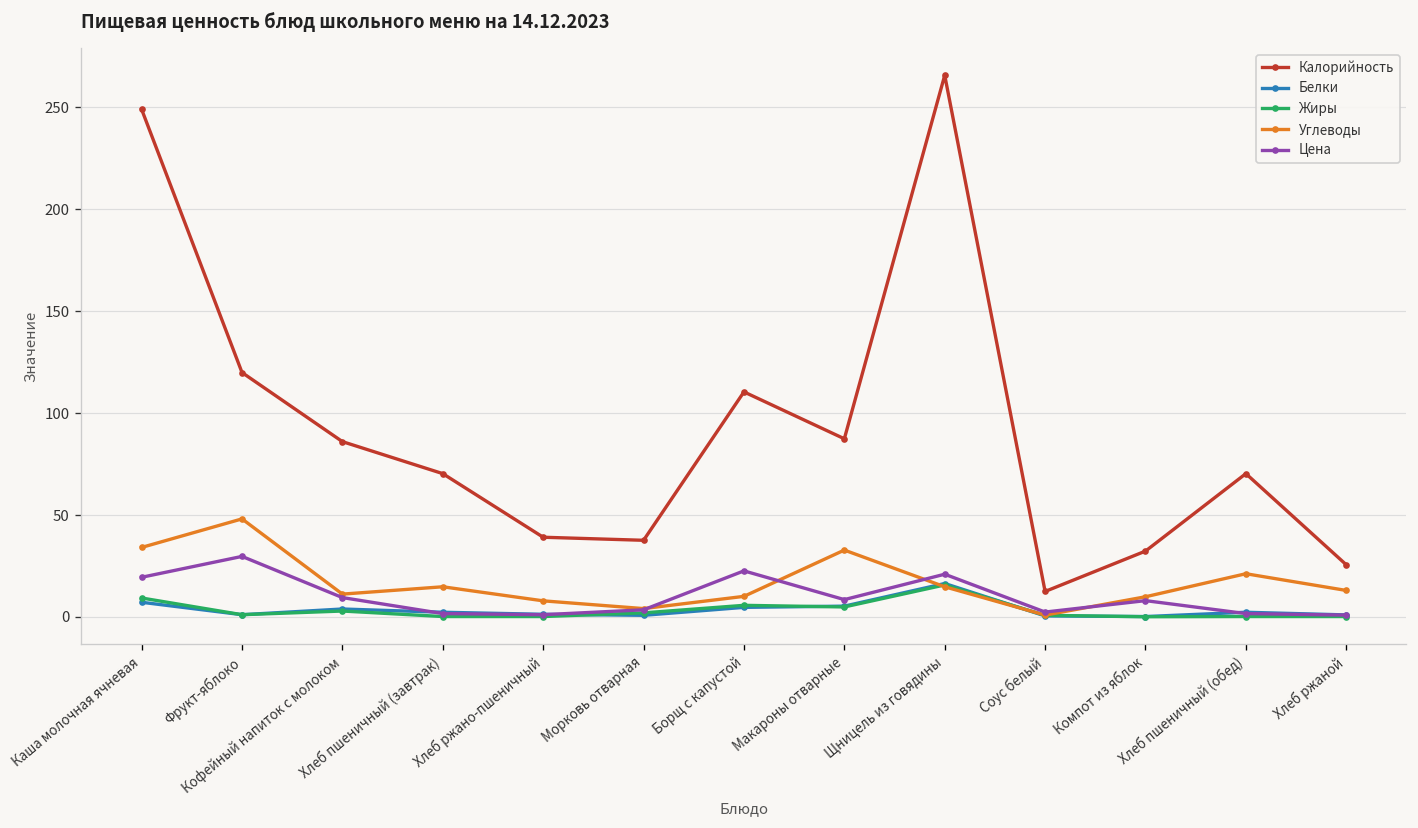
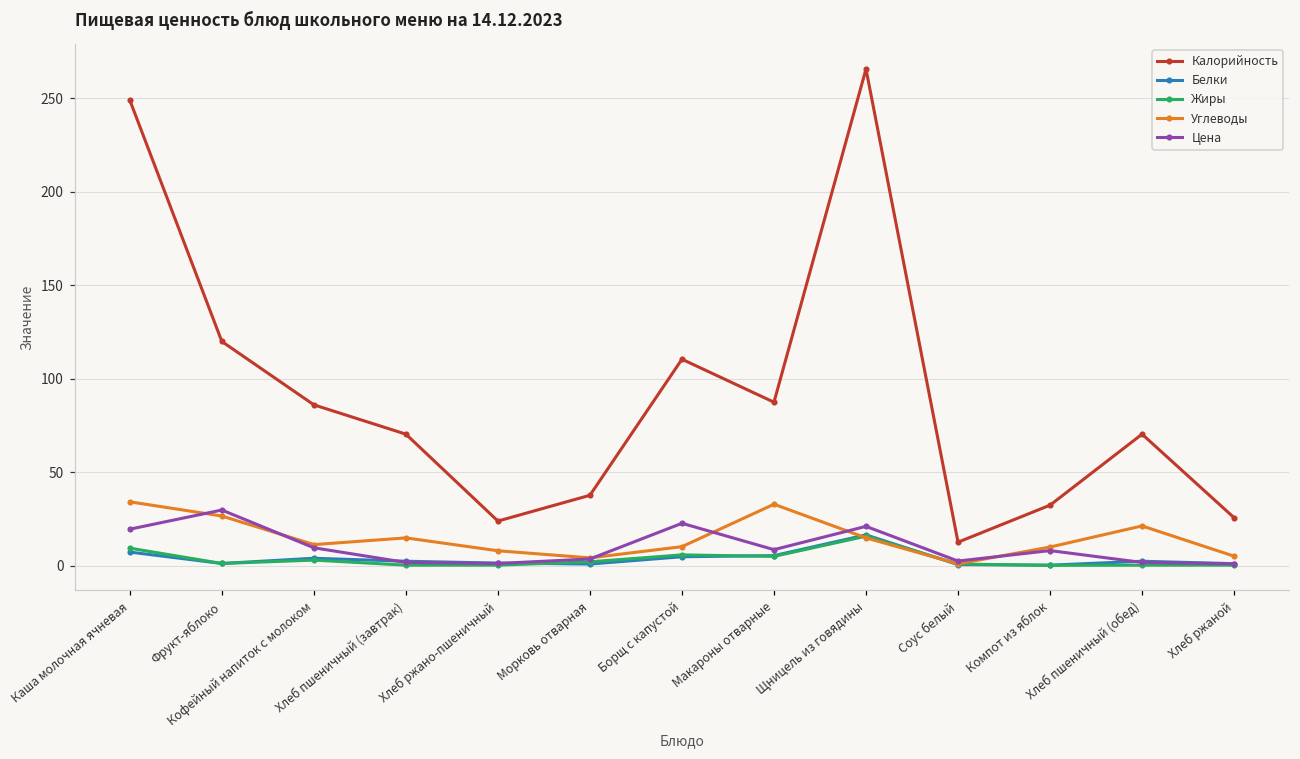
Углеводы, Фрукт-яблоко: 48 -> 27
Калорийность, Хлеб ржано-пшеничный: 39 -> 24
Углеводы, Хлеб ржаной: 13 -> 5
